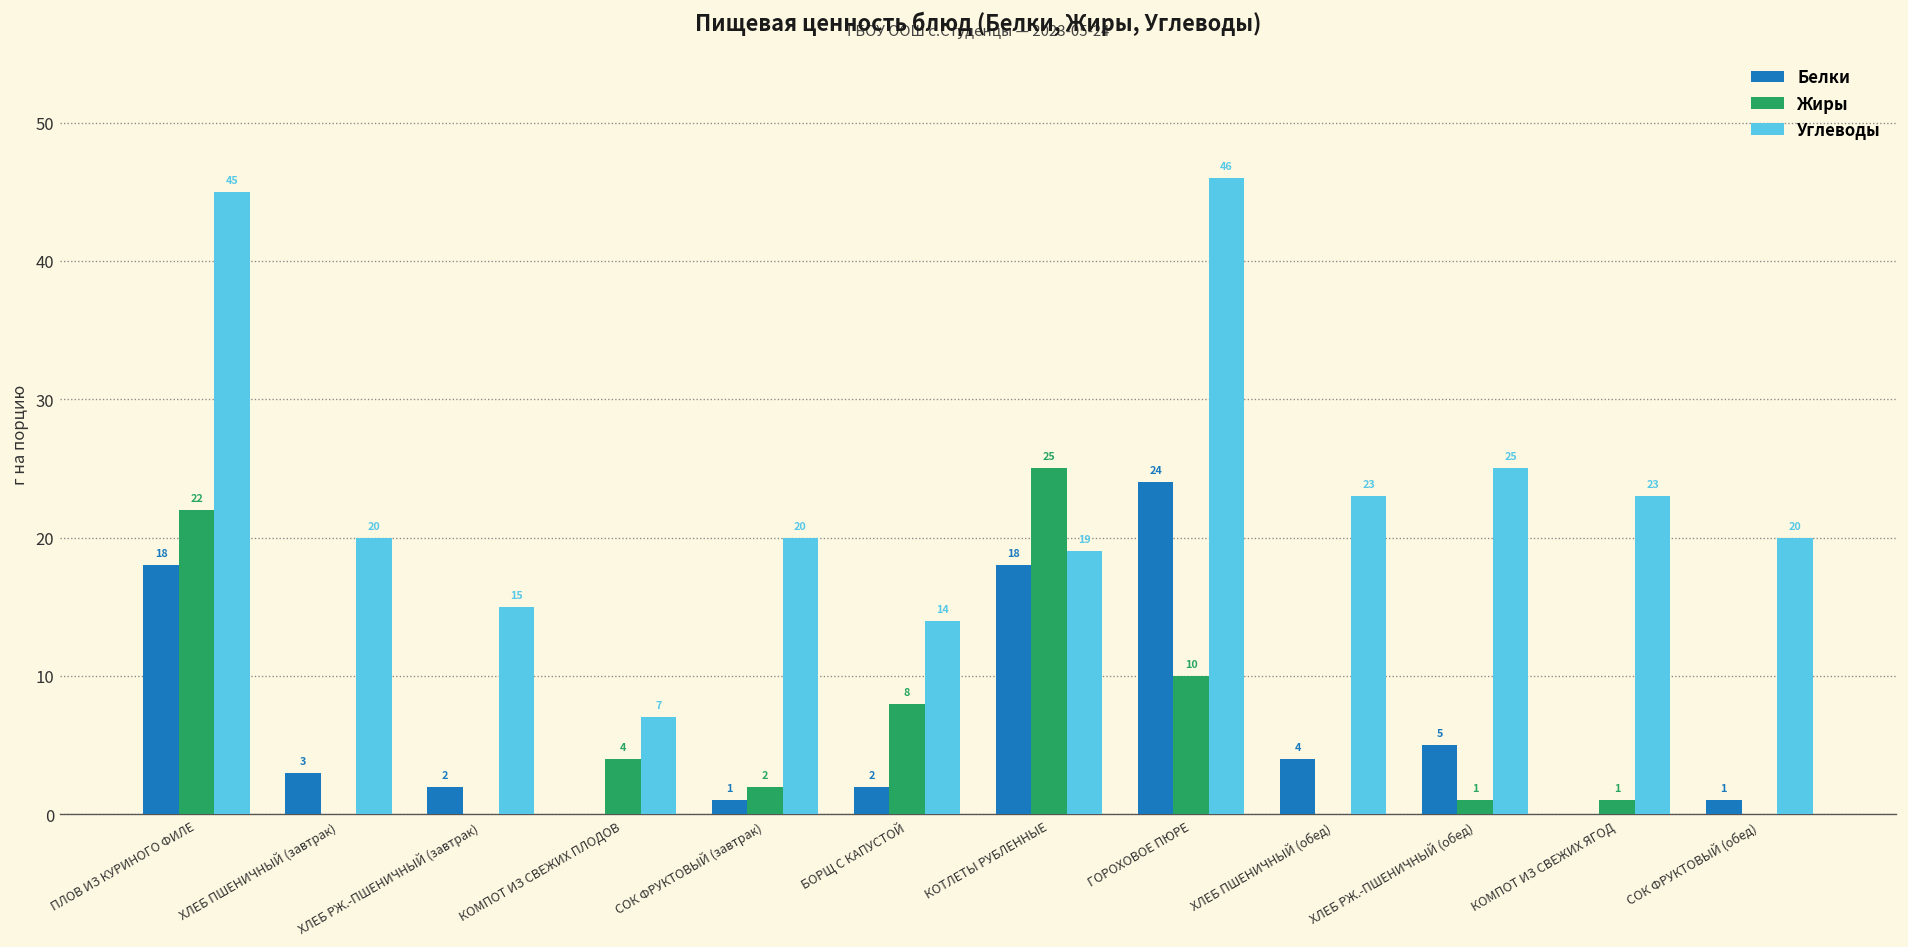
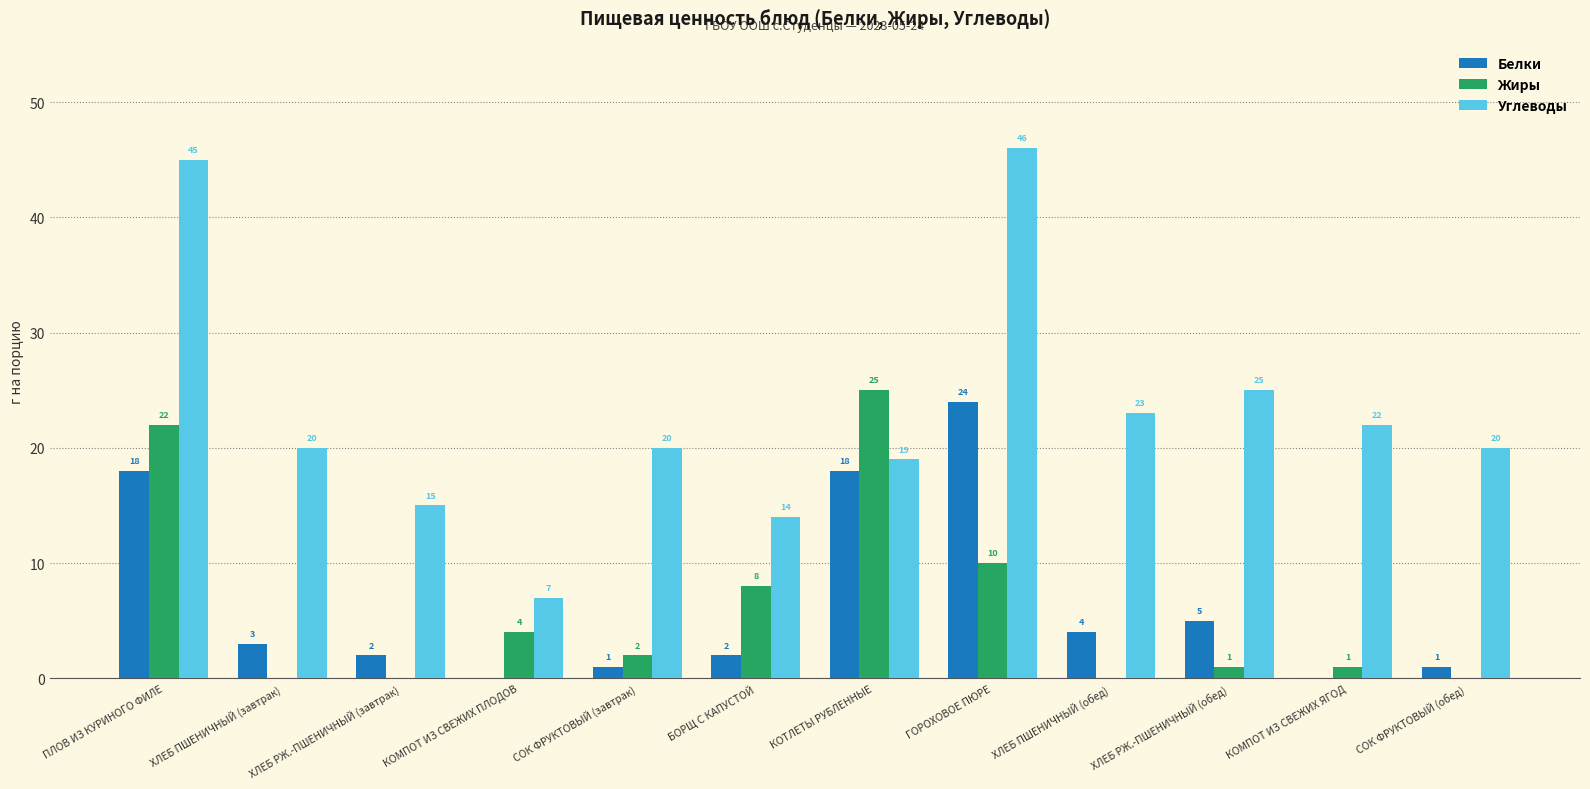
Углеводы, КОМПОТ ИЗ СВЕЖИХ ЯГОД: 23 -> 22
